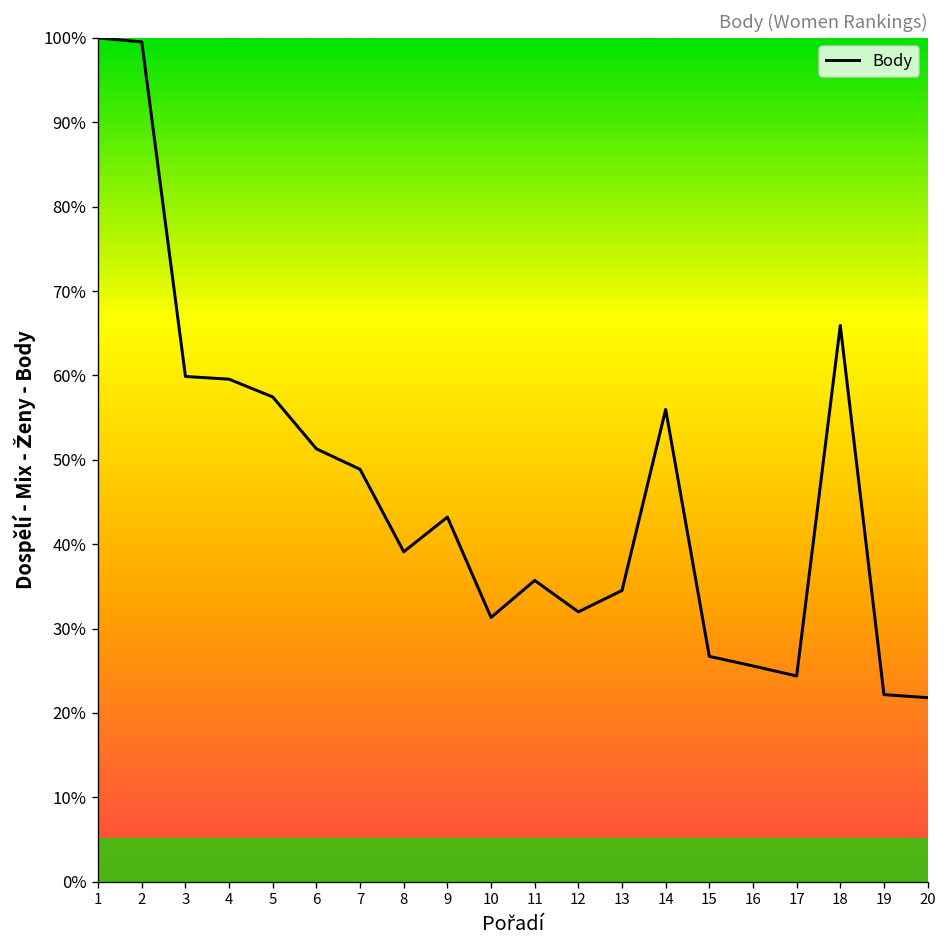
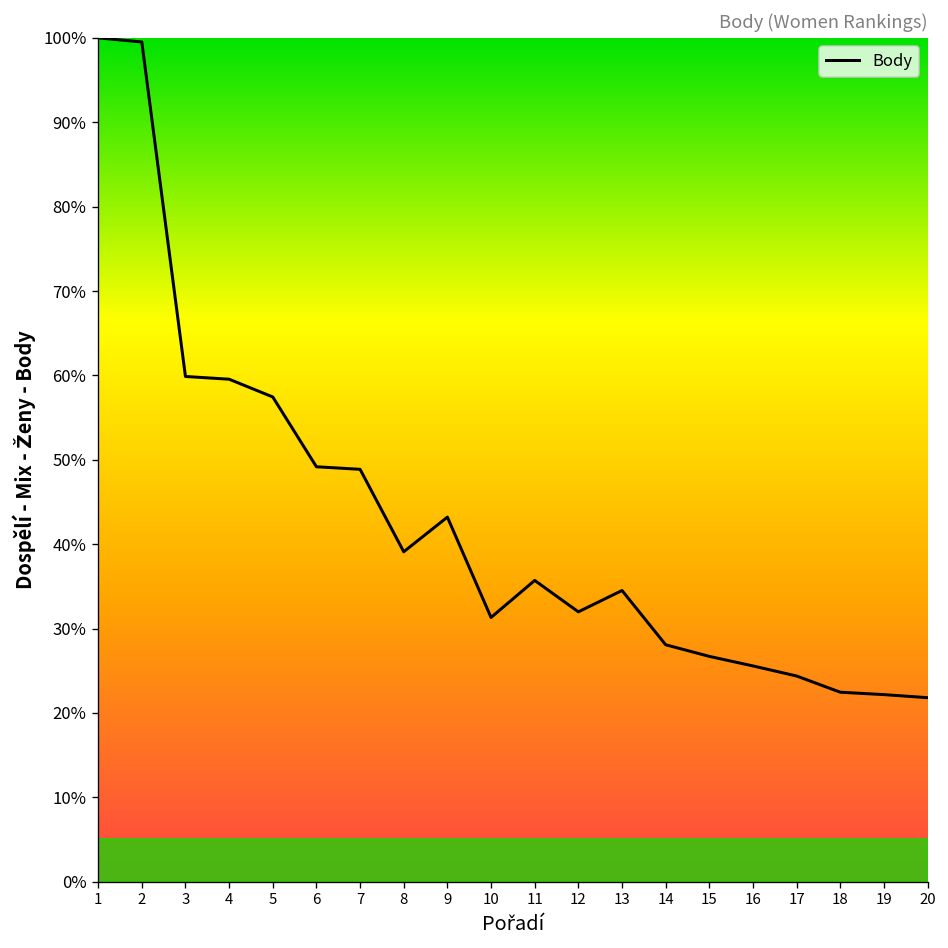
6: 51% -> 49%
14: 56% -> 28%
18: 66% -> 22%
